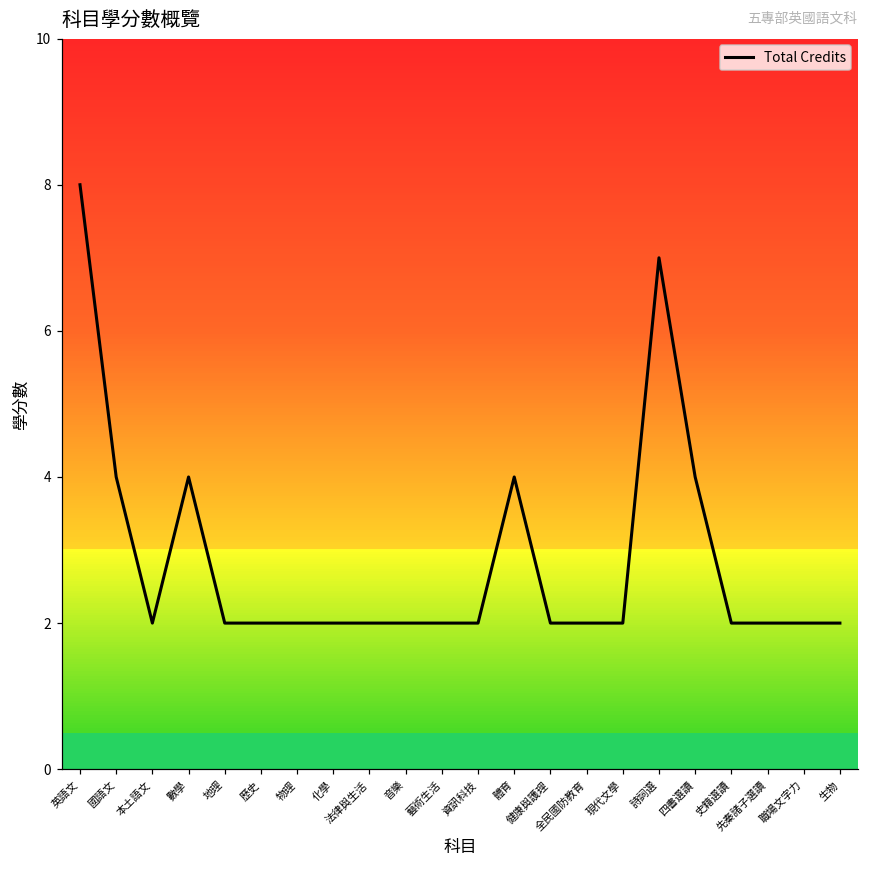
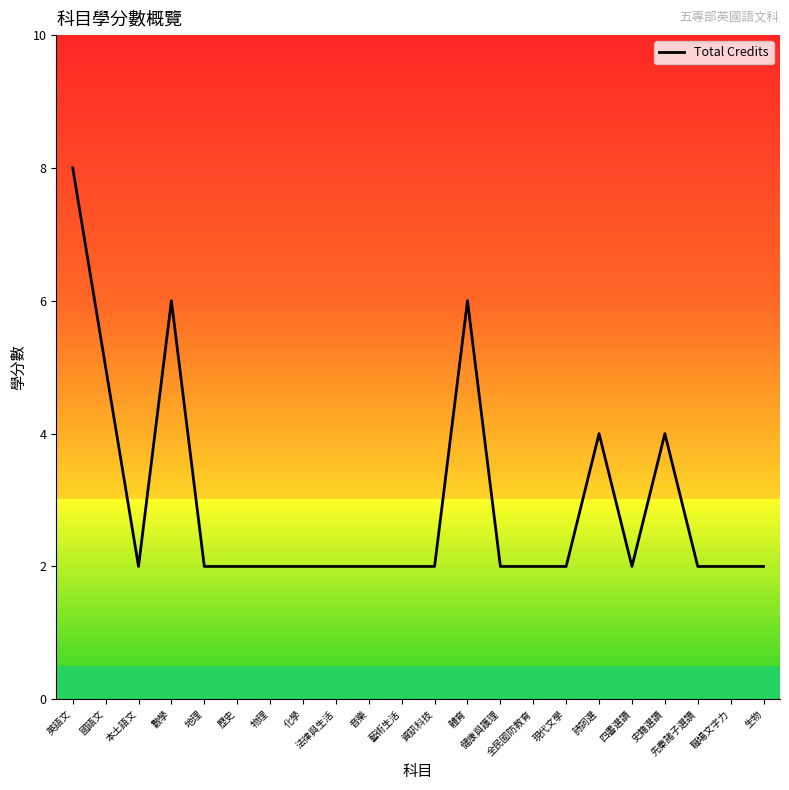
國語文: 4 -> 5
數學: 4 -> 6
體育: 4 -> 6
詩詞選: 7 -> 4
四書選讀: 4 -> 2
史籍選讀: 2 -> 4
